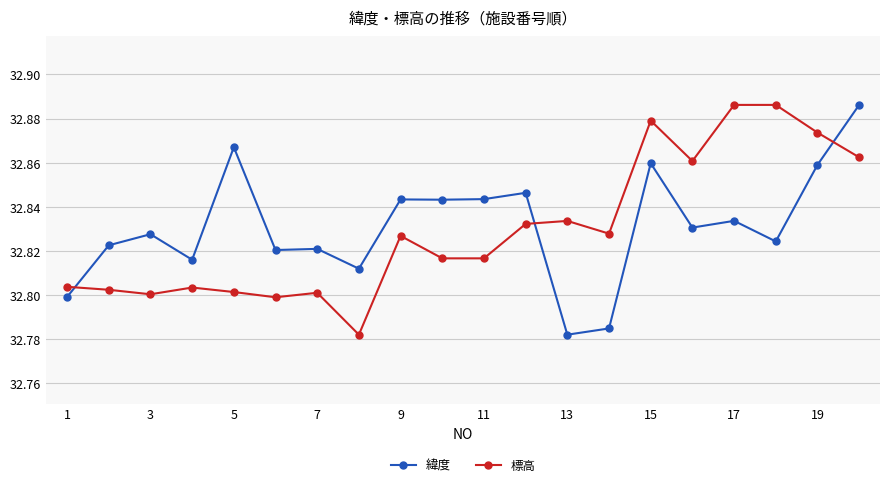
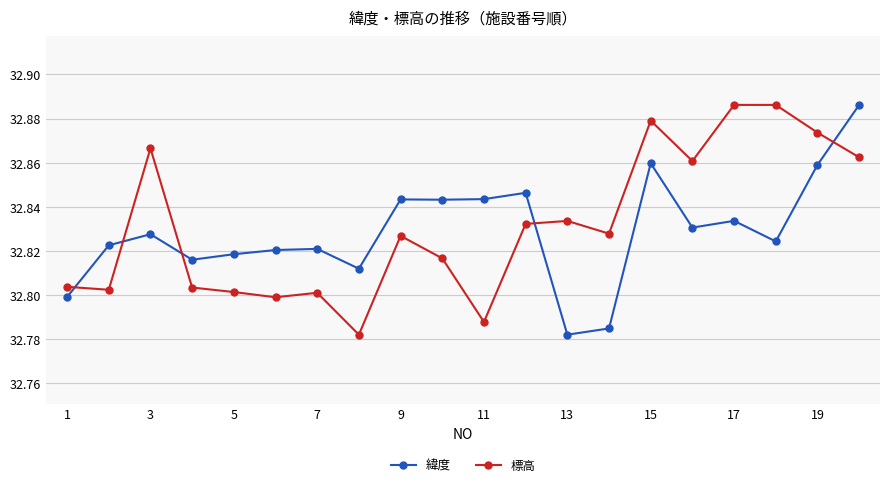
標高, 3: 32.800 -> 32.867
緯度, 5: 32.867 -> 32.819
標高, 11: 32.817 -> 32.788
